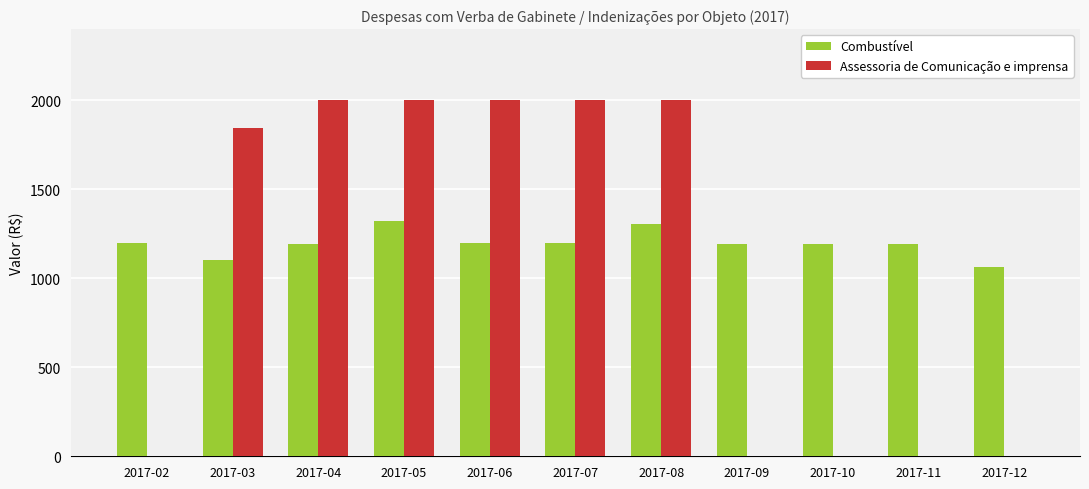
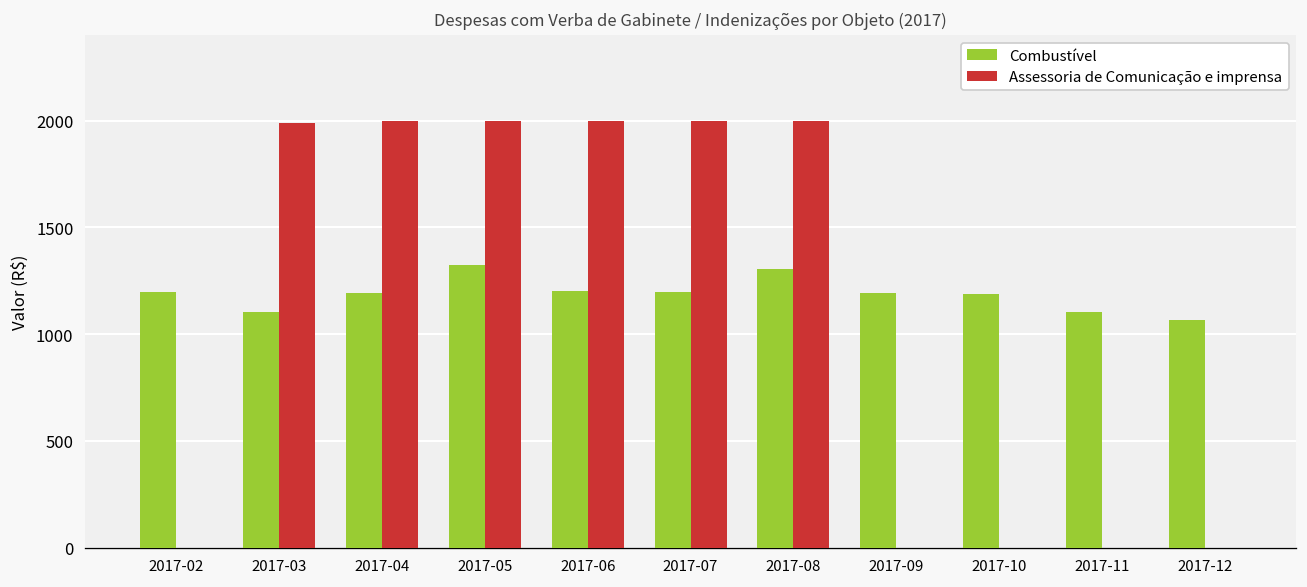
Assessoria de Comunicação e imprensa, 2017-03: 1840 -> 1990
Combustível, 2017-11: 1190 -> 1110
